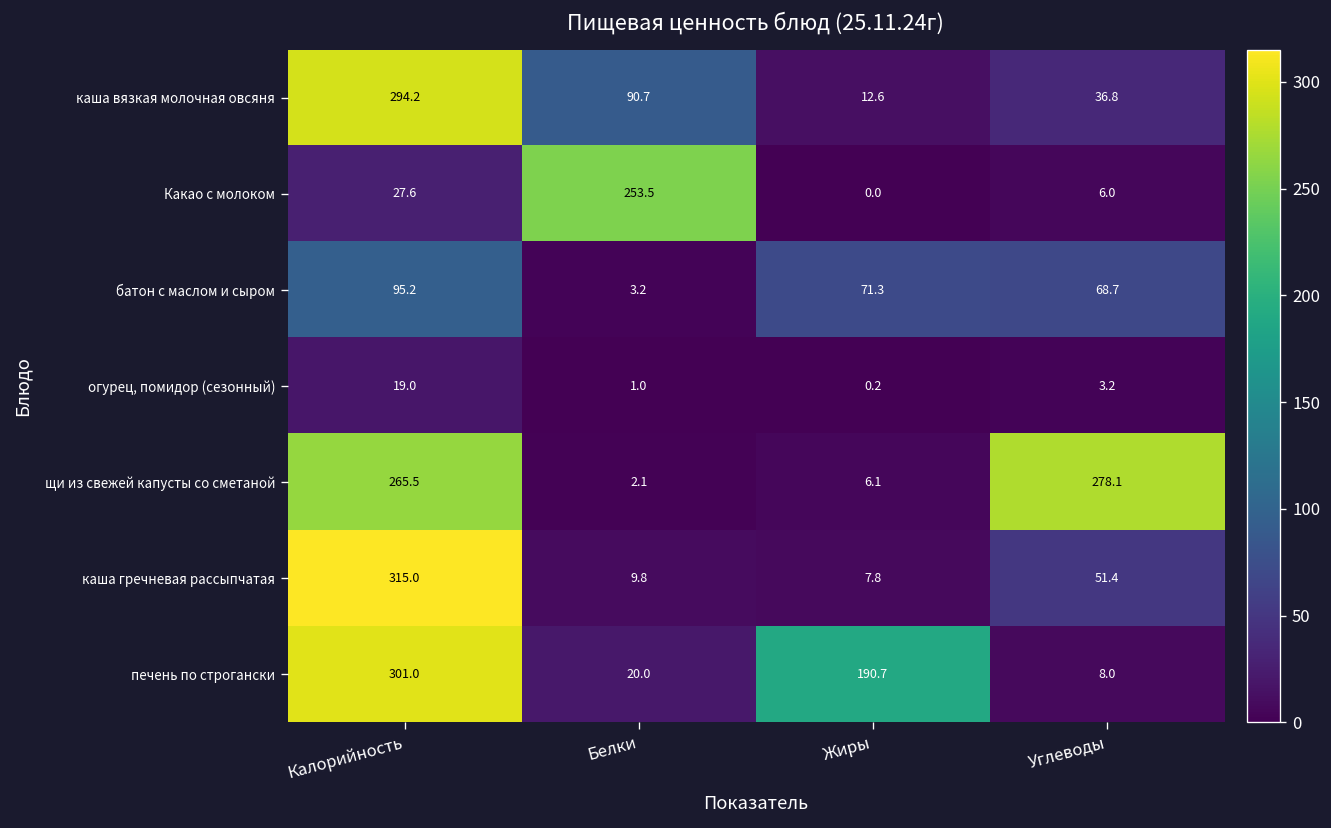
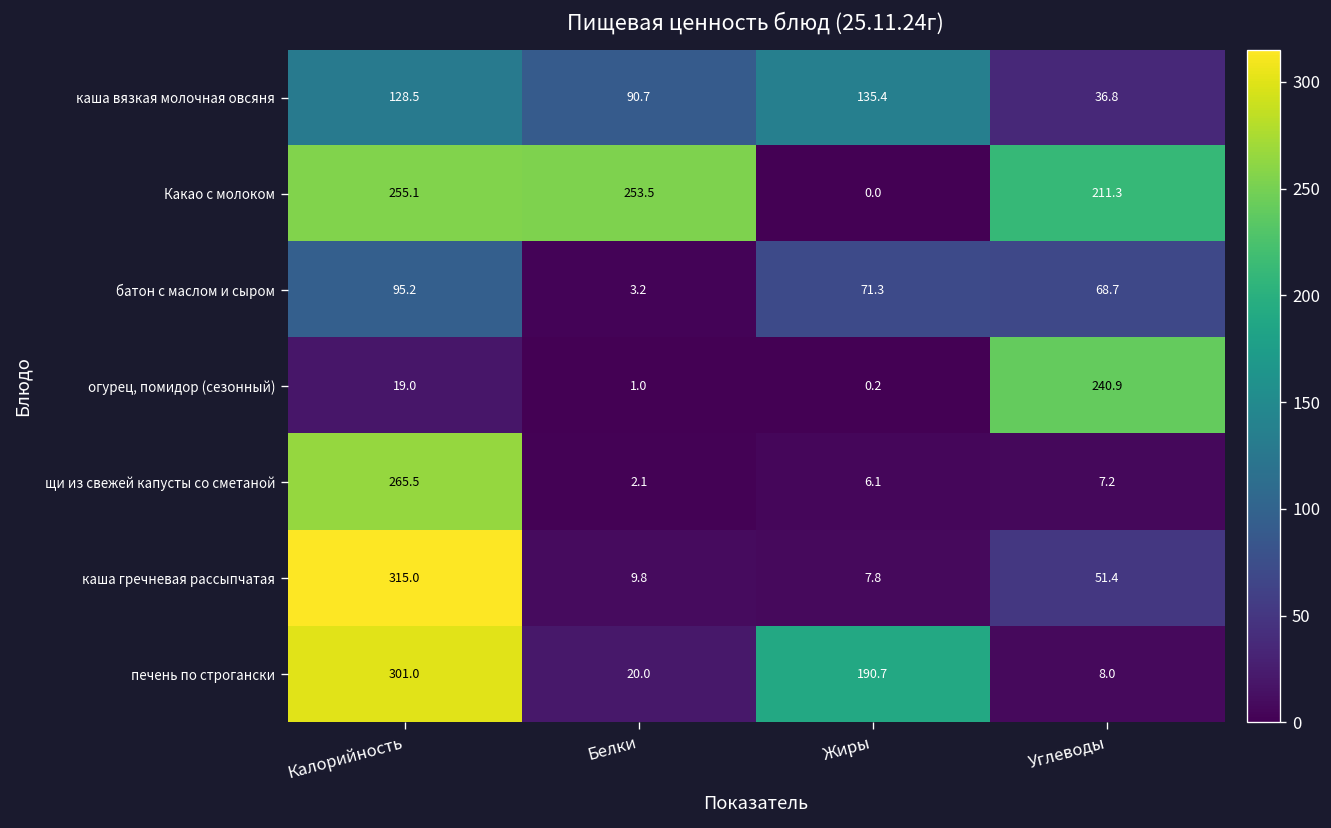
каша вязкая молочная овсяня, Калорийность: 294.2 -> 128.5
каша вязкая молочная овсяня, Жиры: 12.6 -> 135.4
Какао с молоком, Калорийность: 27.6 -> 255.1
Какао с молоком, Углеводы: 6.0 -> 211.3
огурец, помидор (сезонный), Углеводы: 3.2 -> 240.9
щи из свежей капусты со сметаной, Углеводы: 278.1 -> 7.2
